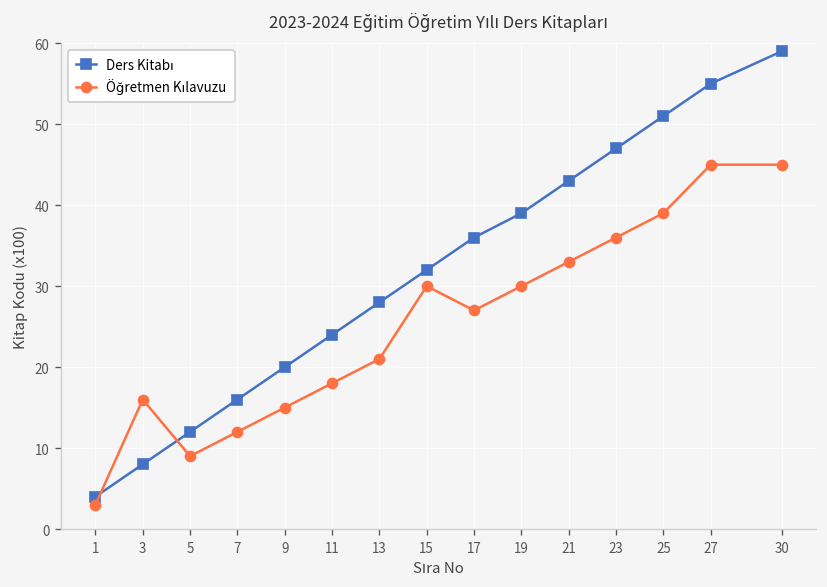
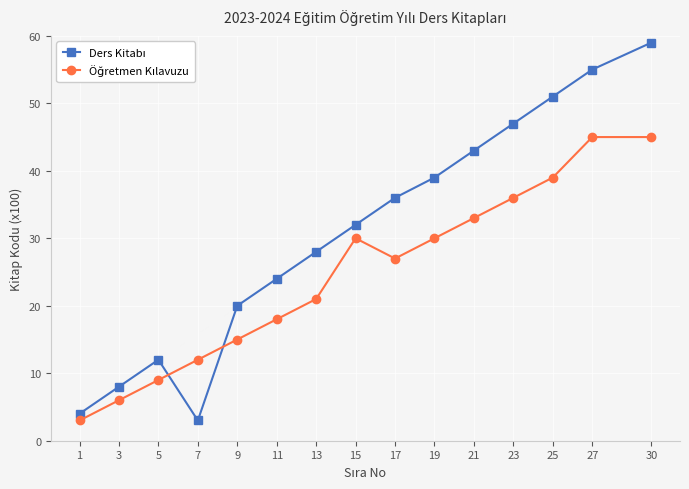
Öğretmen Kılavuzu, 3: 16 -> 6
Ders Kitabı, 7: 16 -> 3
